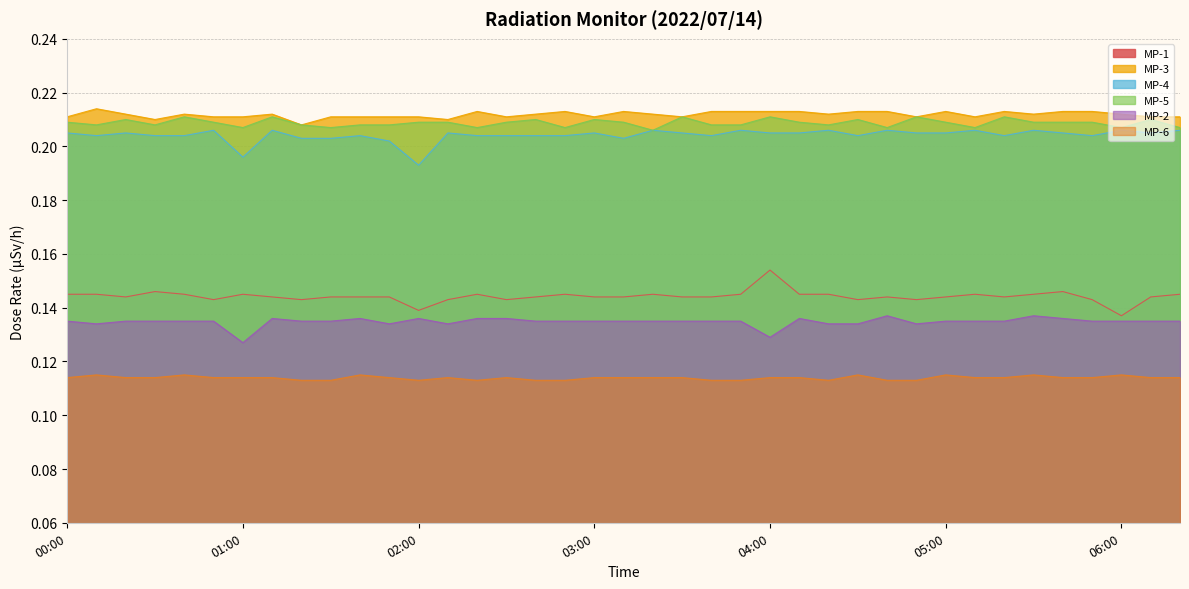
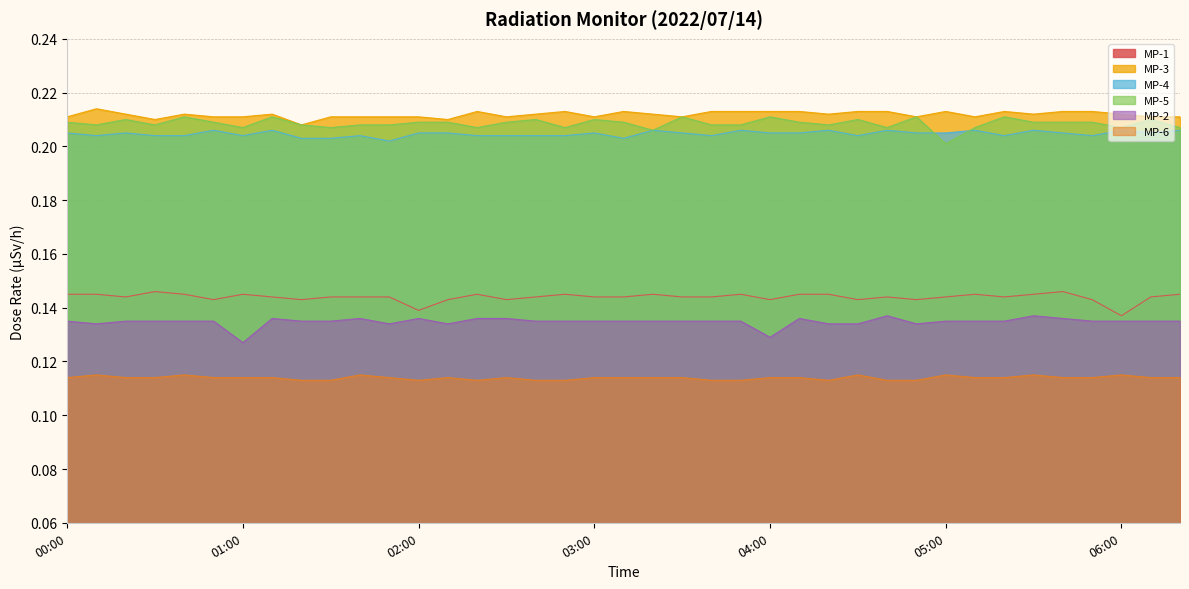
MP-4, 01:00: 0.196 -> 0.204
MP-4, 02:00: 0.193 -> 0.205
MP-1, 04:00: 0.154 -> 0.143
MP-5, 05:00: 0.209 -> 0.201
